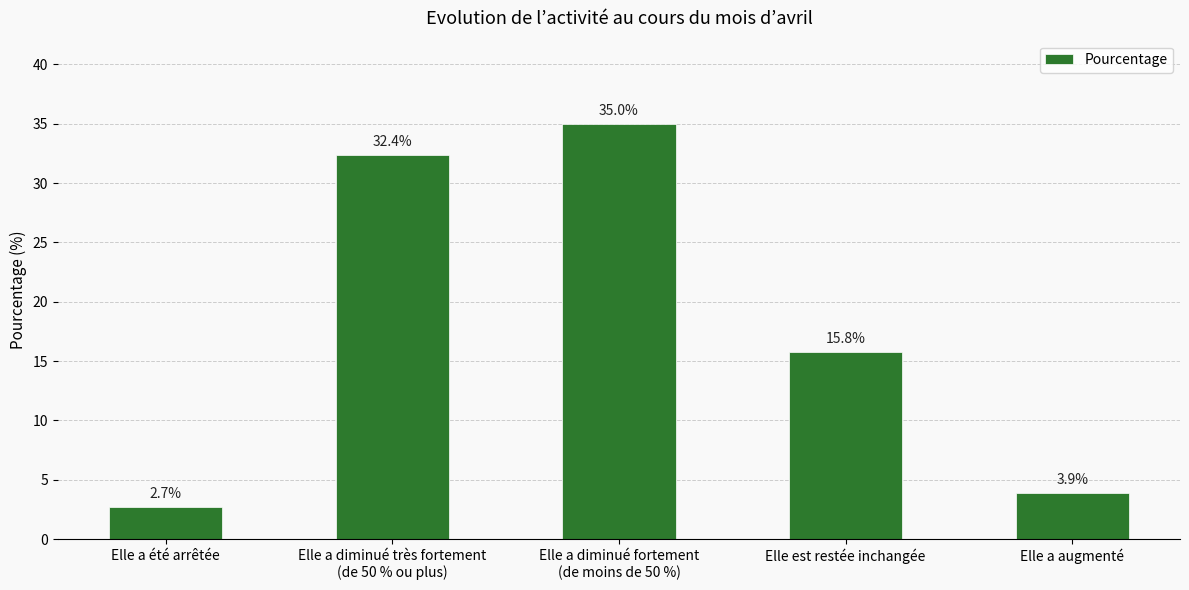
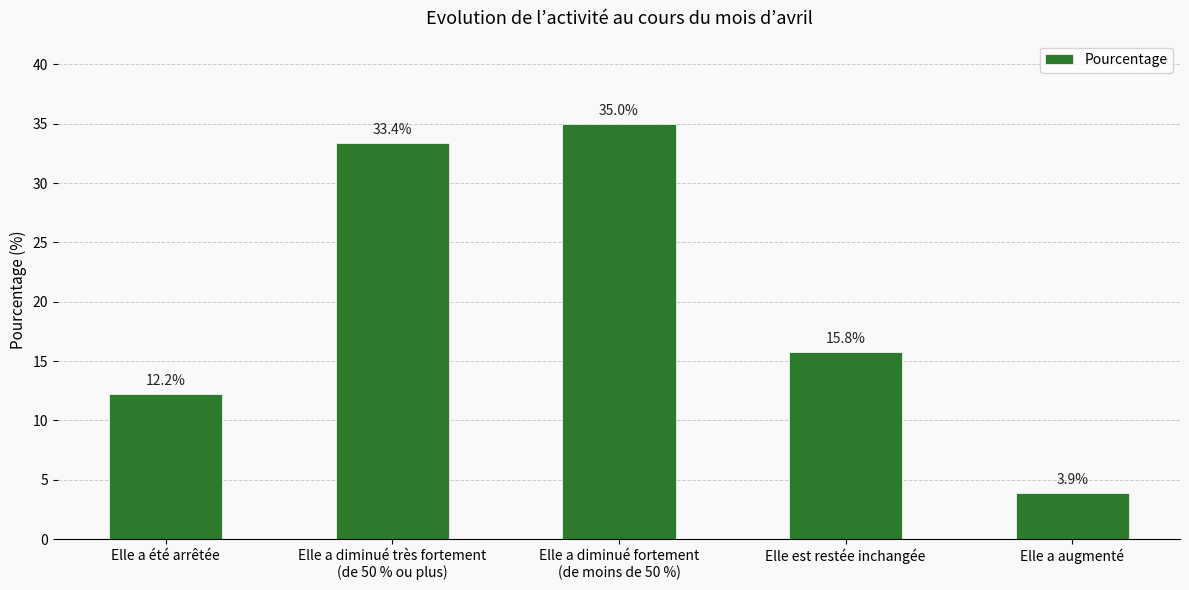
Elle a été arrêtée: 2.7% -> 12.2%
Elle a diminué très fortement (de 50 % ou plus): 32.4% -> 33.4%
